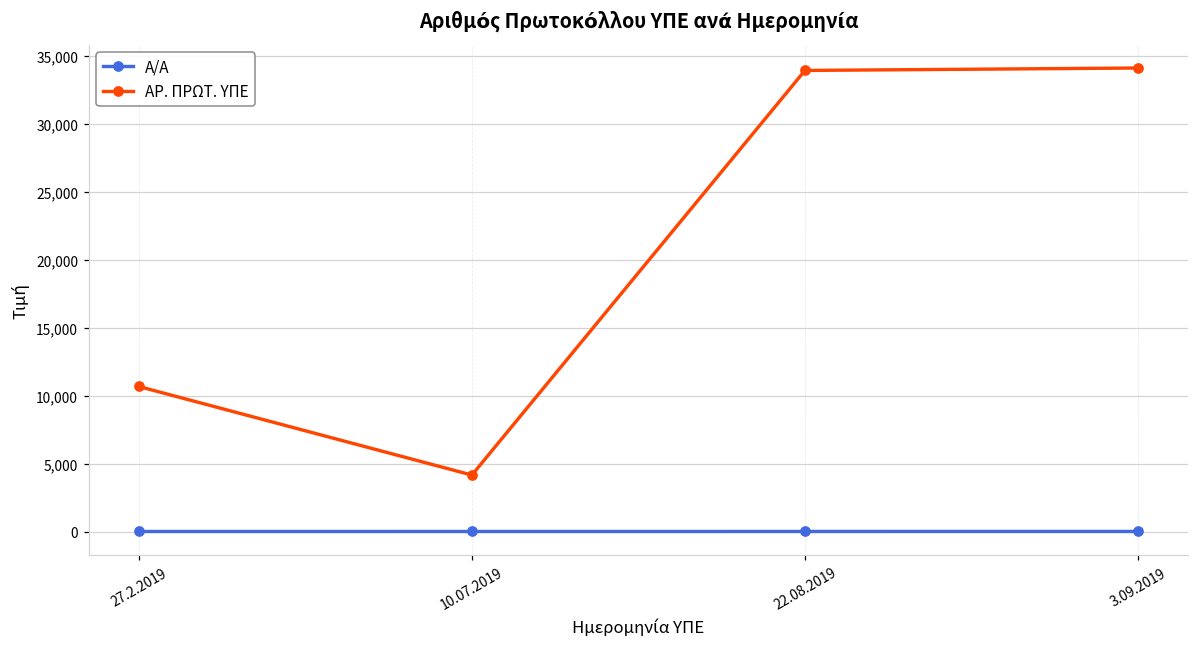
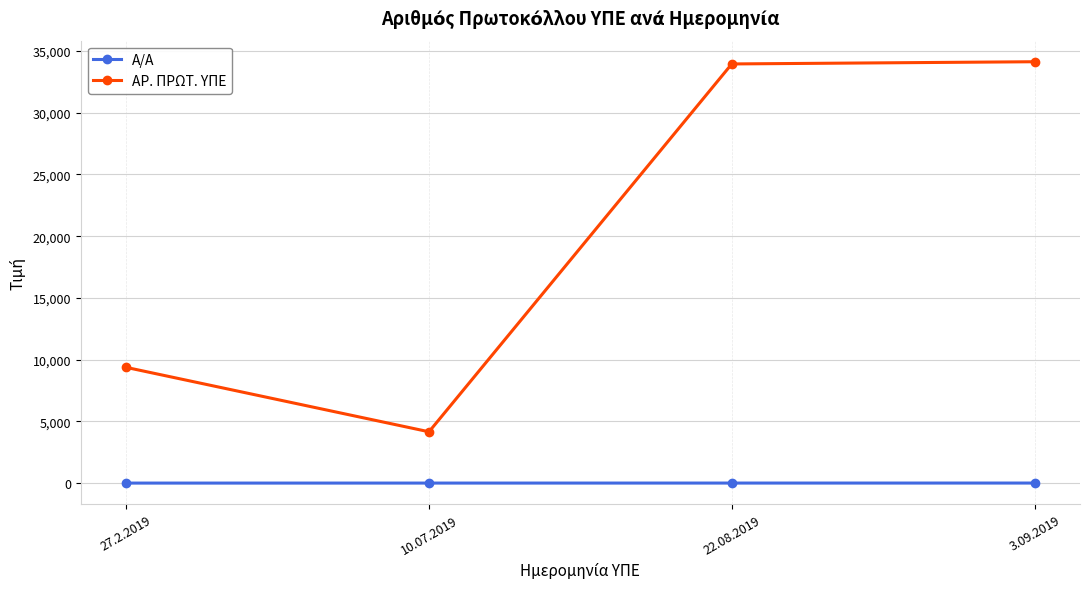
ΑΡ. ΠΡΩΤ. ΥΠΕ, 27.2.2019: 10,700 -> 9,400
